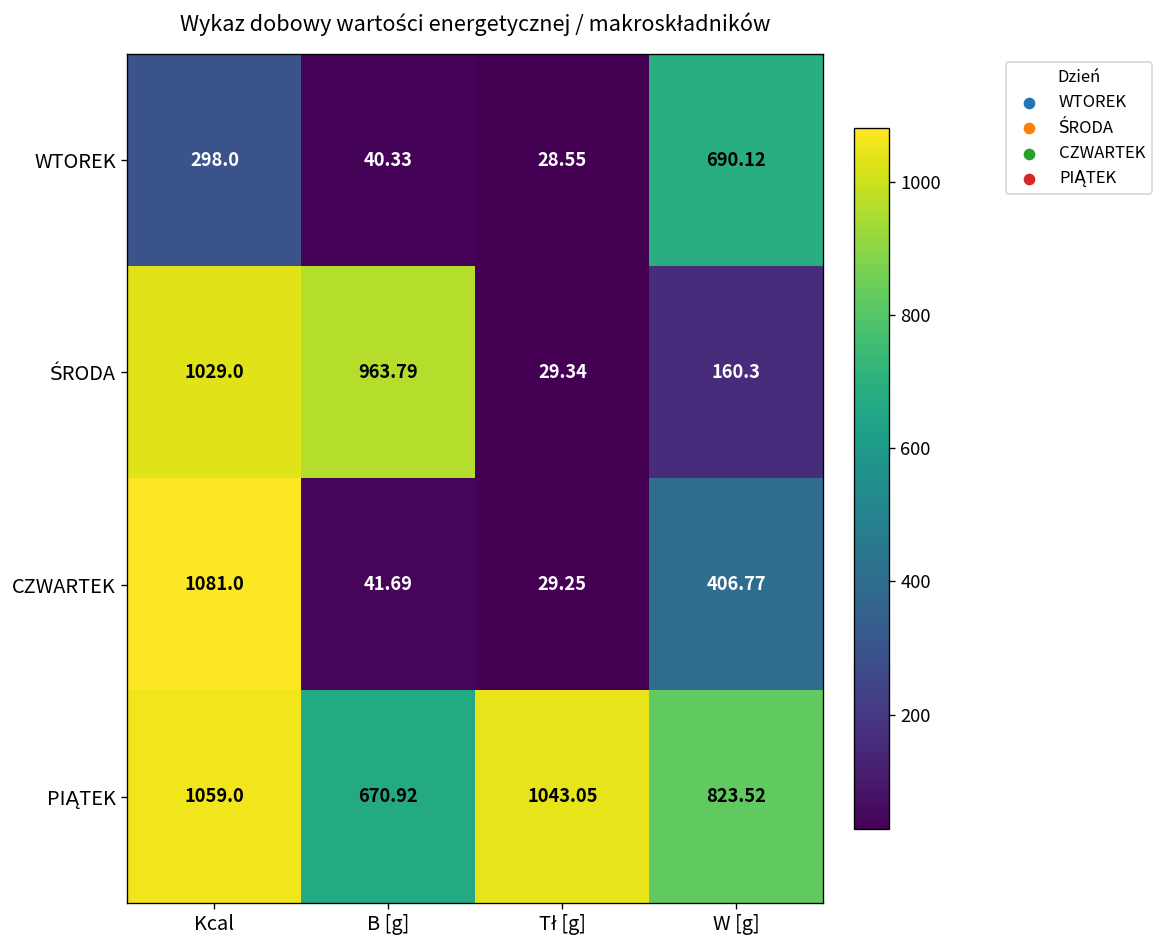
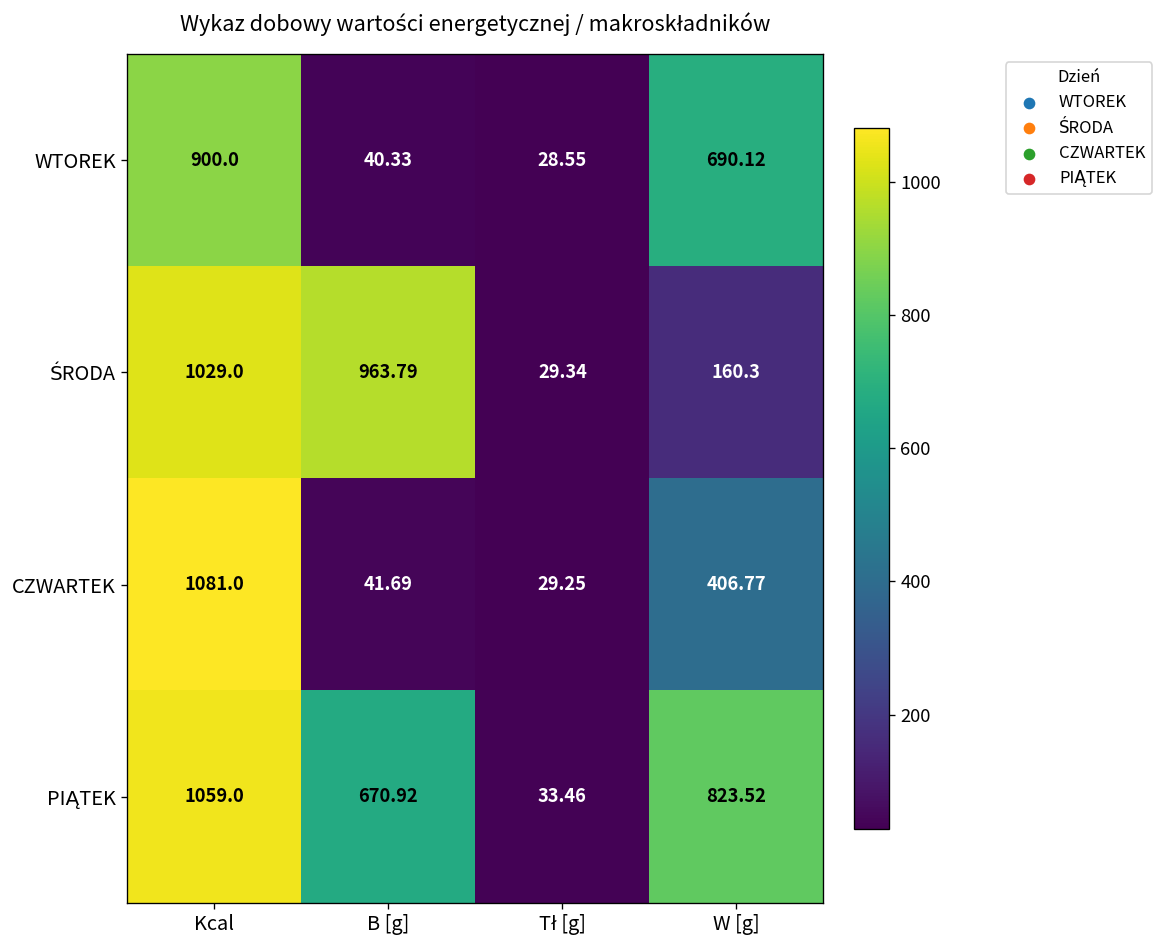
WTOREK, Kcal: 298.0 -> 900.0
PIĄTEK, Tł [g]: 1043.05 -> 33.46
